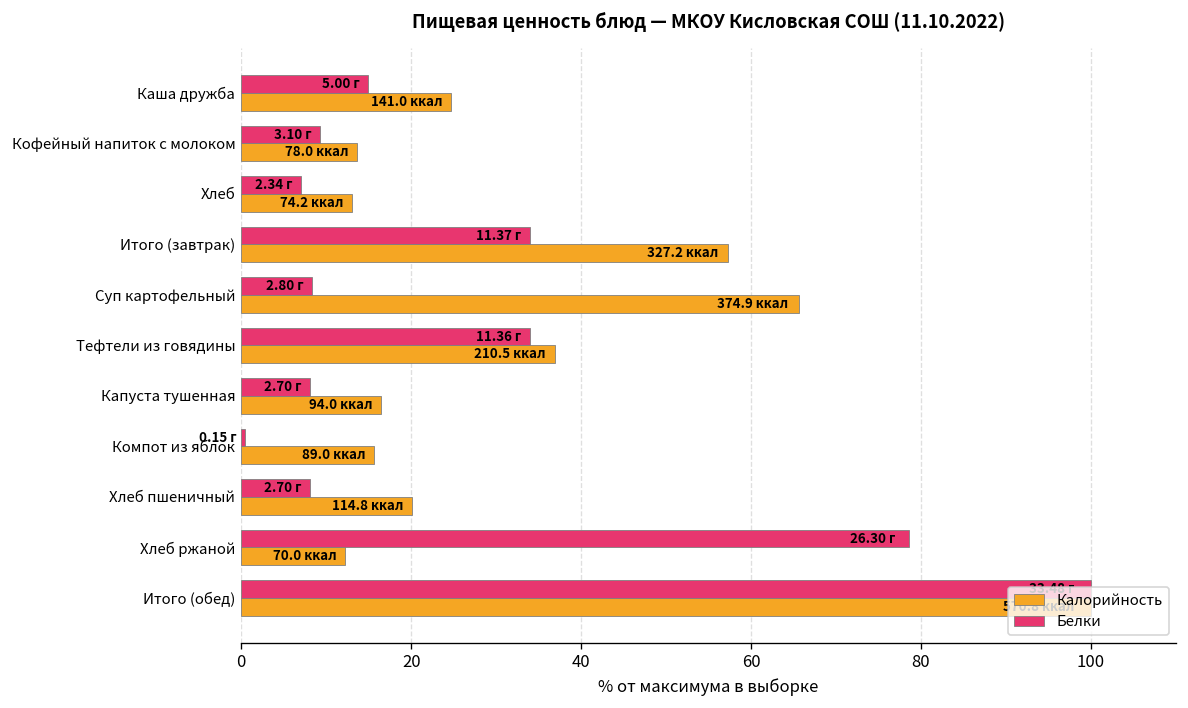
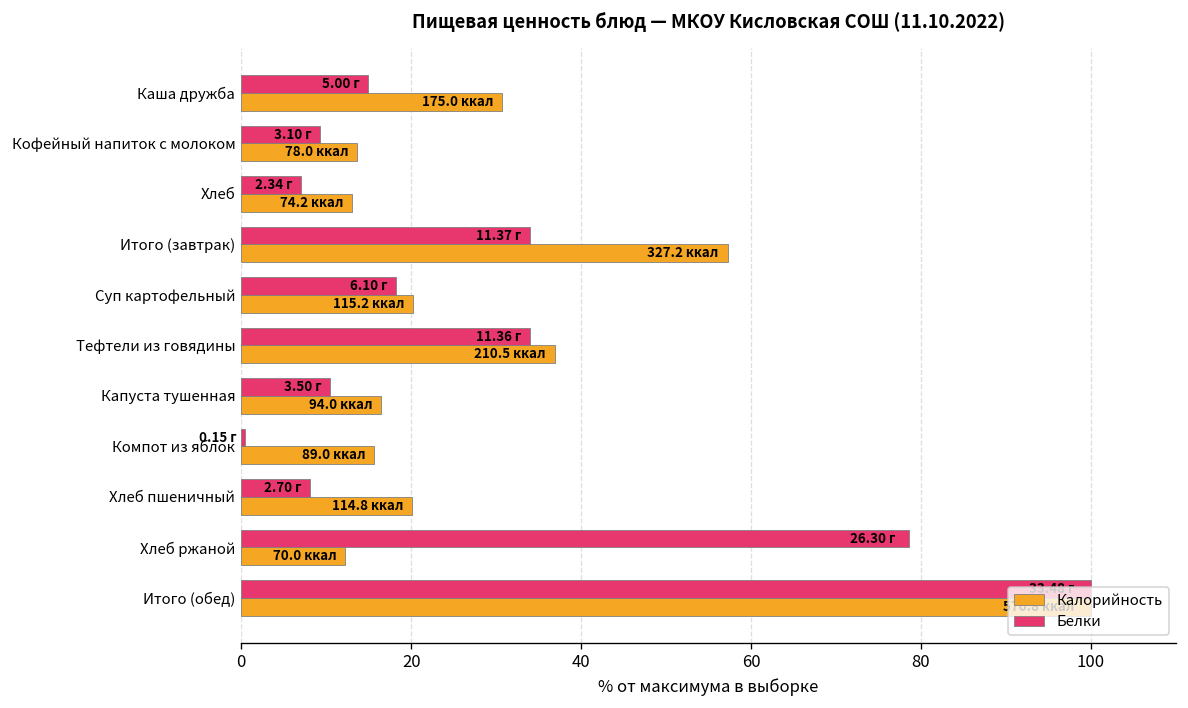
Калорийность, Каша дружба: 141.0 -> 175.0
Белки, Суп картофельный: 2.80 -> 6.10
Калорийность, Суп картофельный: 374.9 -> 115.2
Белки, Капуста тушенная: 2.70 -> 3.50
